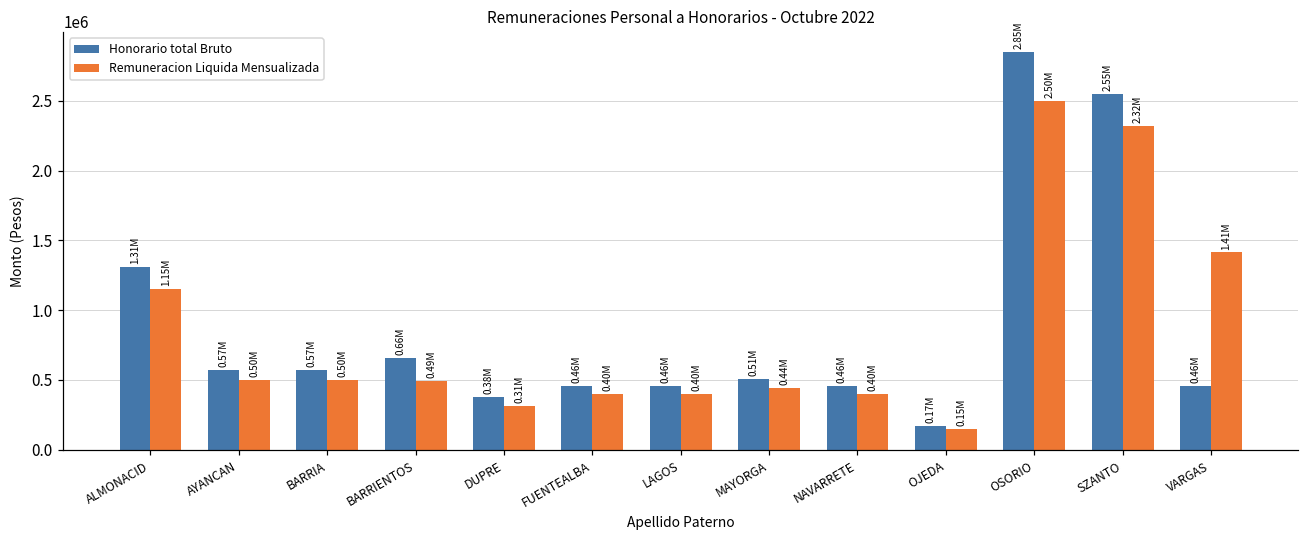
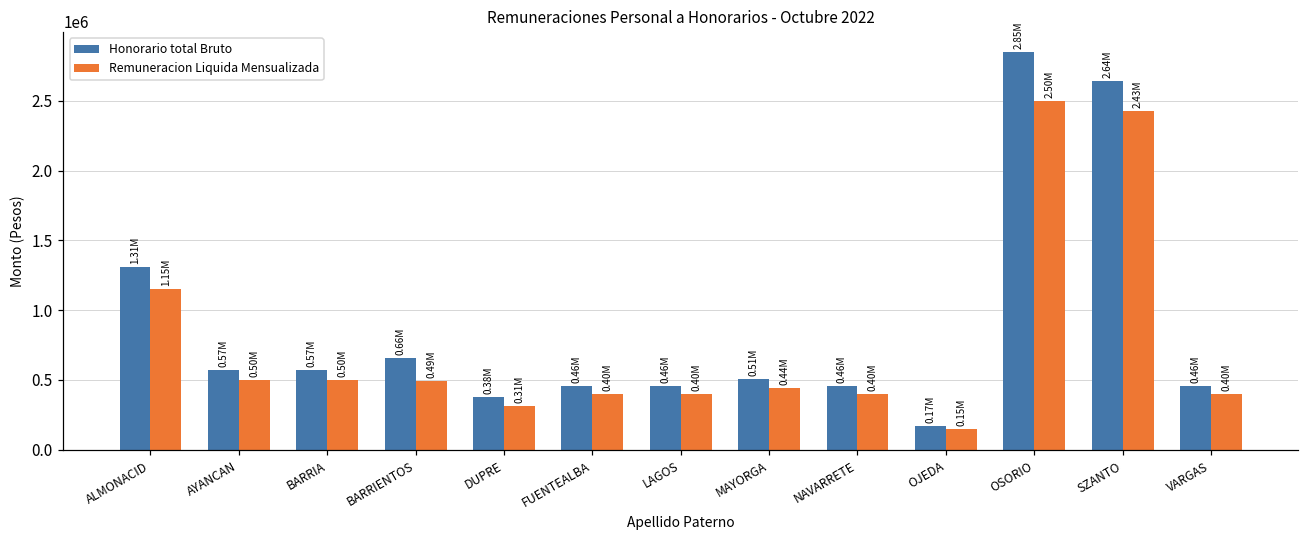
Honorario total Bruto, SZANTO: 2.55M -> 2.64M
Remuneracion Liquida Mensualizada, SZANTO: 2.32M -> 2.43M
Remuneracion Liquida Mensualizada, VARGAS: 1.41M -> 0.40M
